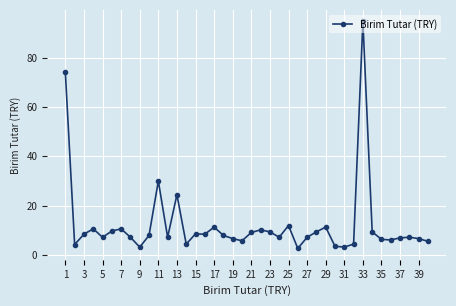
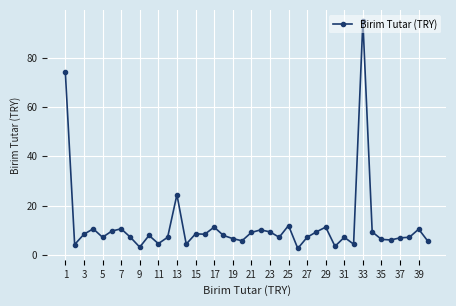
11: 30 -> 5
31: 3 -> 7
39: 7 -> 10
